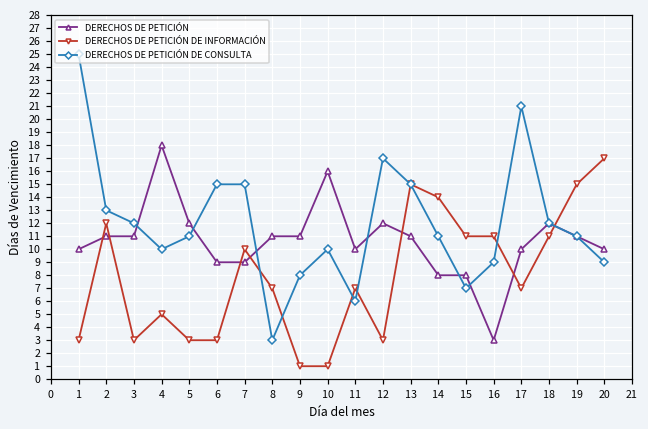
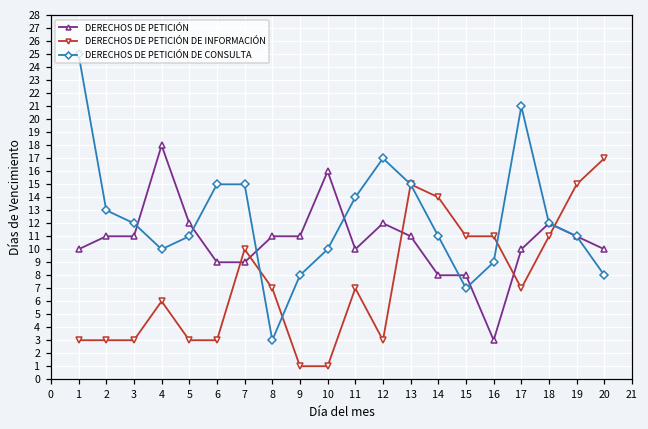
DERECHOS DE PETICIÓN DE INFORMACIÓN, 2: 12 -> 3
DERECHOS DE PETICIÓN DE INFORMACIÓN, 4: 5 -> 6
DERECHOS DE PETICIÓN DE CONSULTA, 11: 6 -> 14
DERECHOS DE PETICIÓN DE CONSULTA, 20: 9 -> 8
